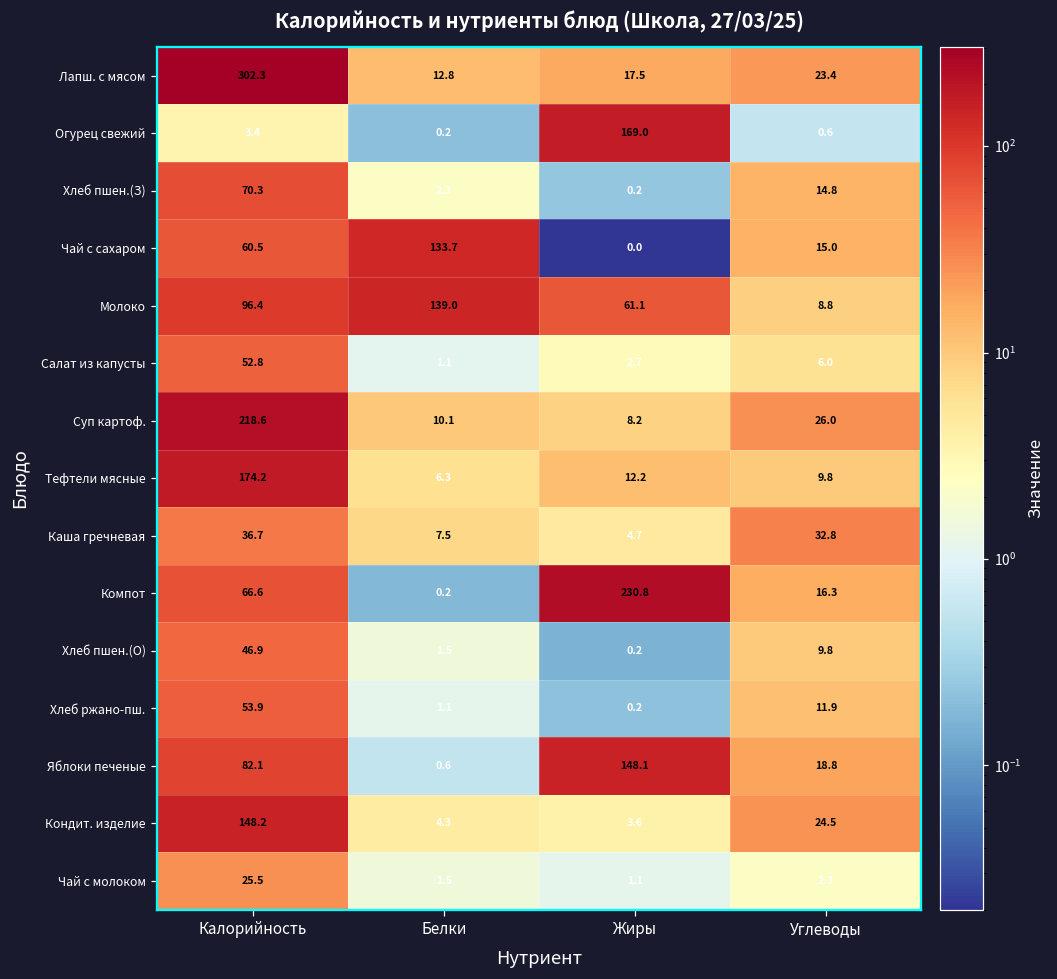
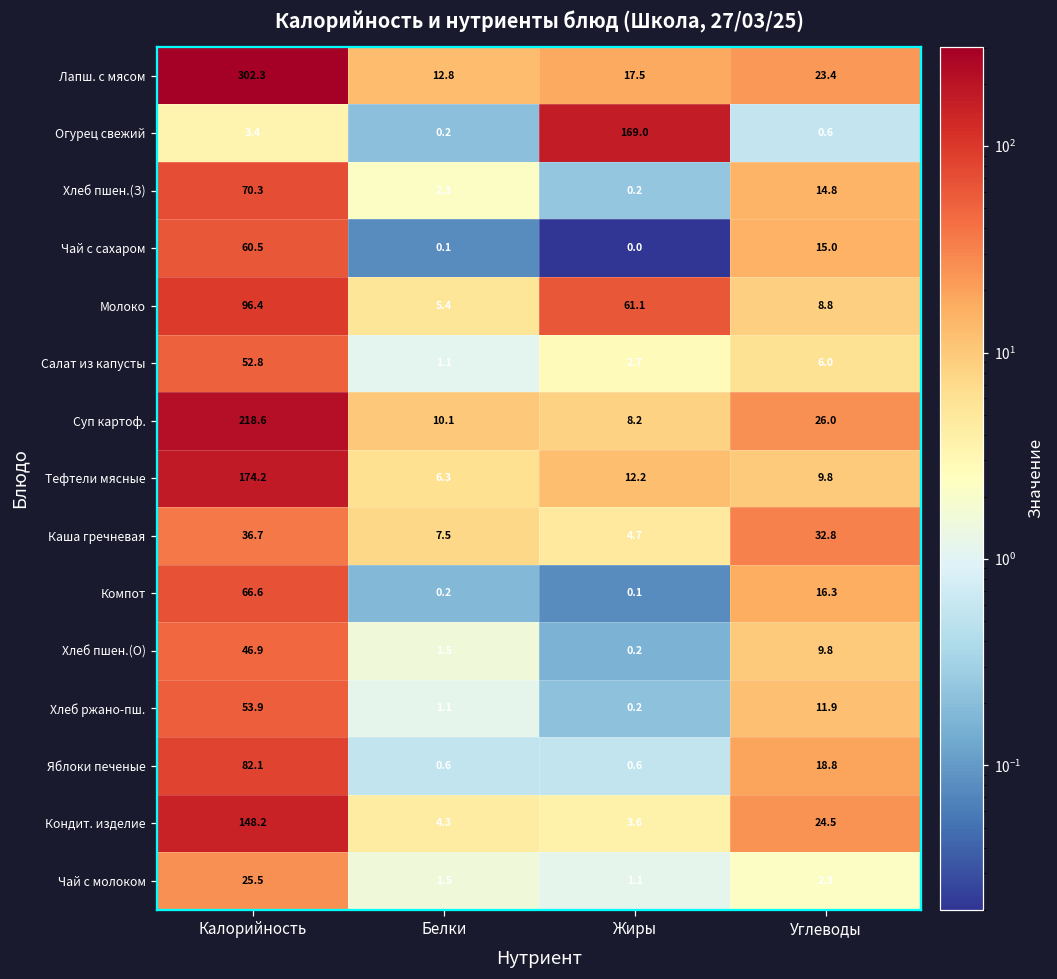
Чай с сахаром, Белки: 133.7 -> 0.1
Молоко, Белки: 139.0 -> 5.4
Компот, Жиры: 230.8 -> 0.1
Яблоки печеные, Жиры: 148.1 -> 0.6
